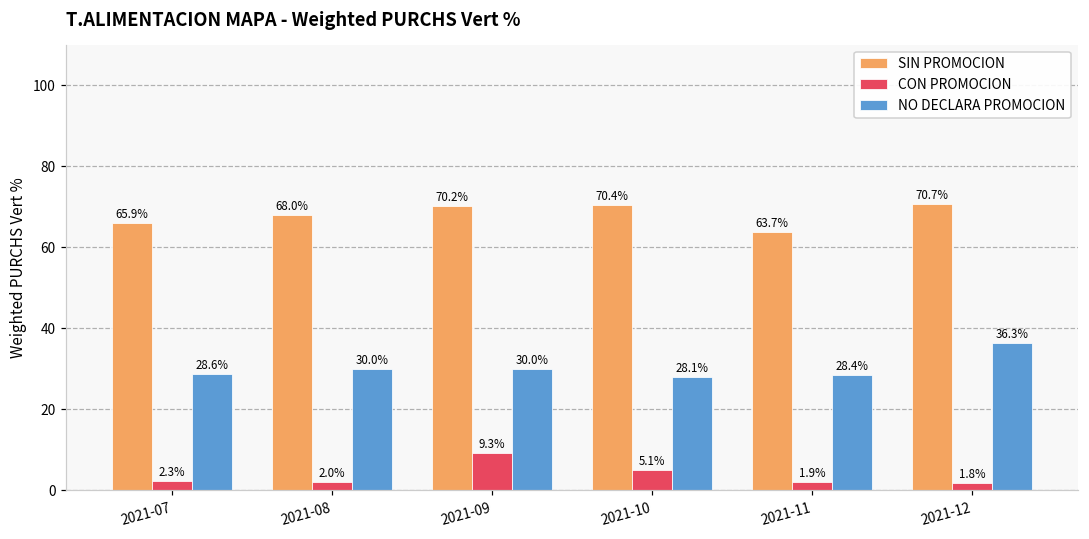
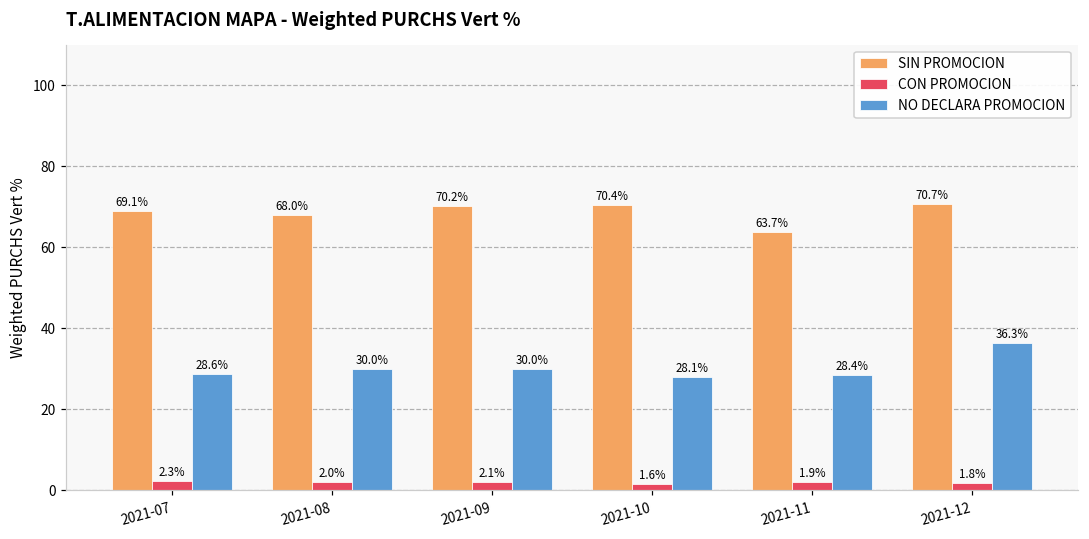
SIN PROMOCION, 2021-07: 65.9% -> 69.1%
CON PROMOCION, 2021-09: 9.3% -> 2.1%
CON PROMOCION, 2021-10: 5.1% -> 1.6%
